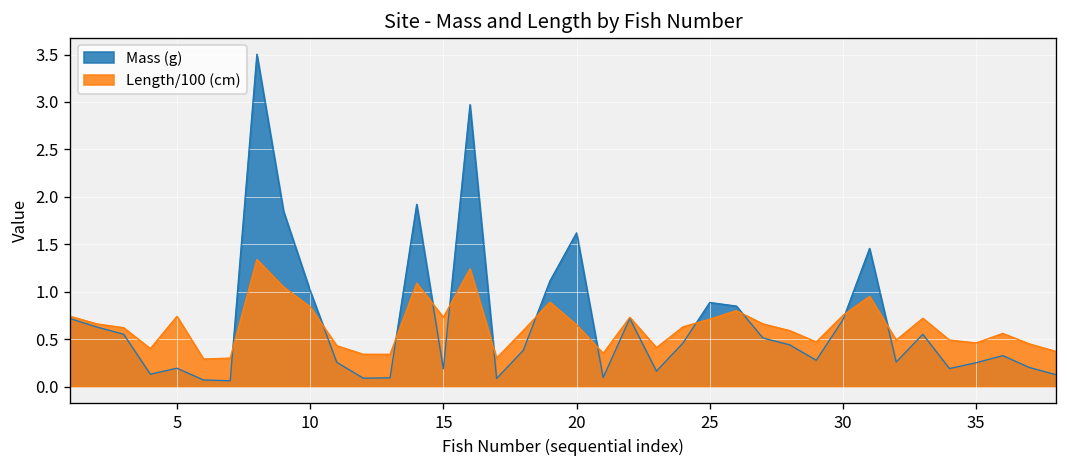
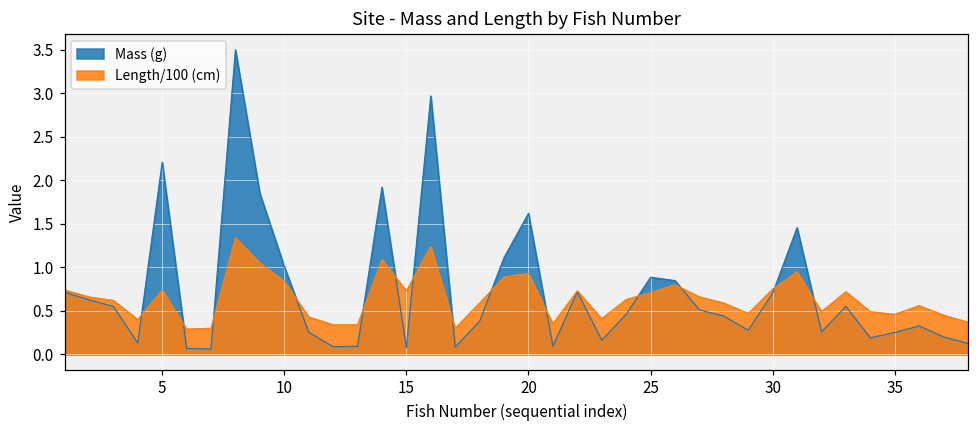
Mass (g), 5: 0.2 -> 2.2
Mass (g), 15: 0.2 -> 0.1
Length/100 (cm), 20: 0.7 -> 0.9
